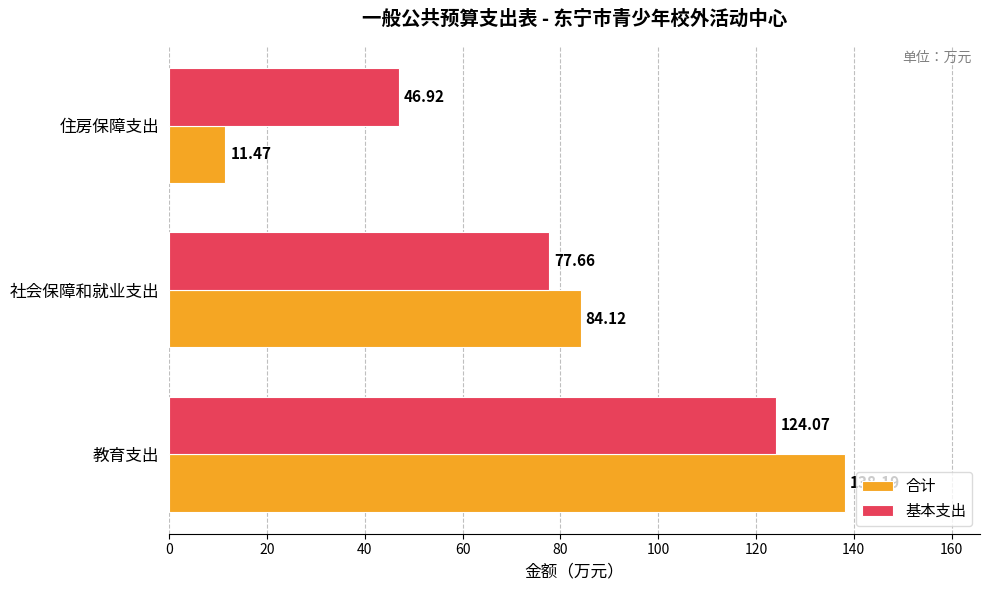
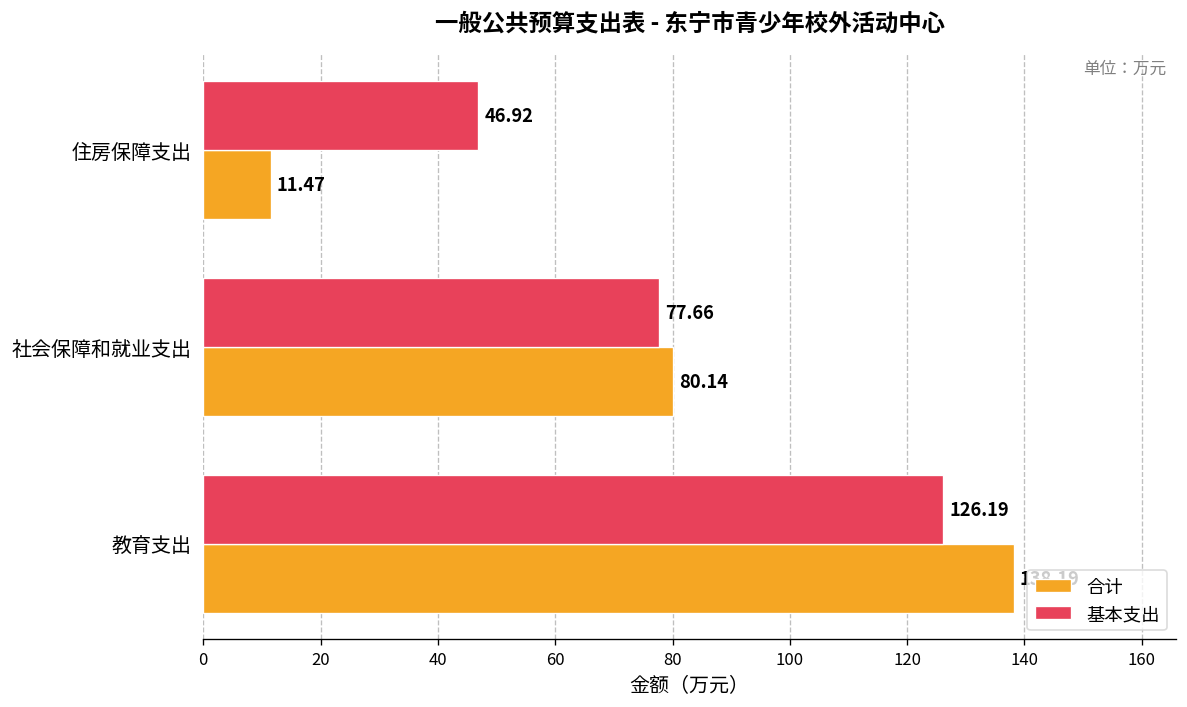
合计, 社会保障和就业支出: 84.12 -> 80.14
基本支出, 教育支出: 124.07 -> 126.19
